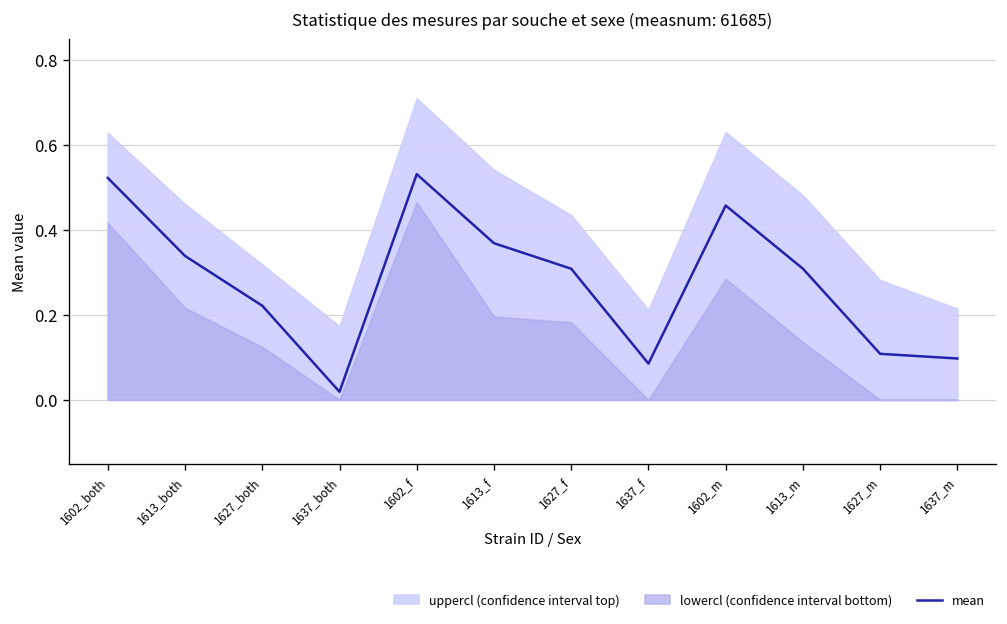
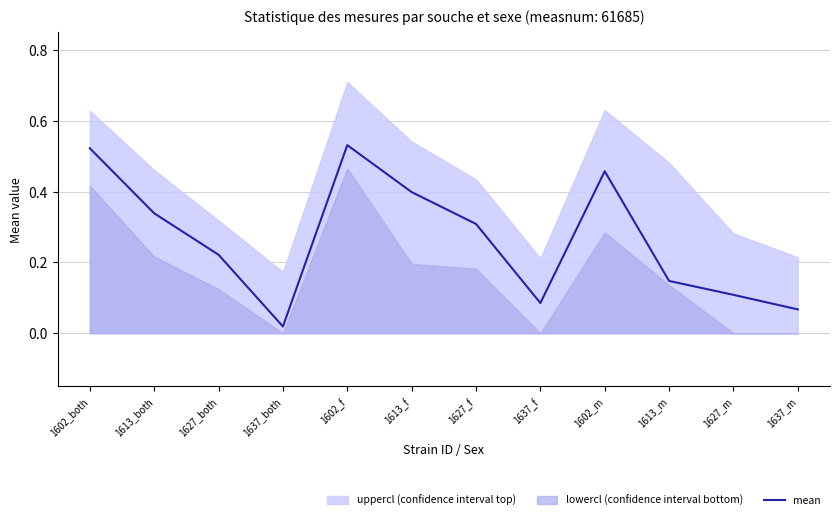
mean, 1613_f: 0.37 -> 0.40
mean, 1613_m: 0.31 -> 0.15
mean, 1637_m: 0.10 -> 0.07
